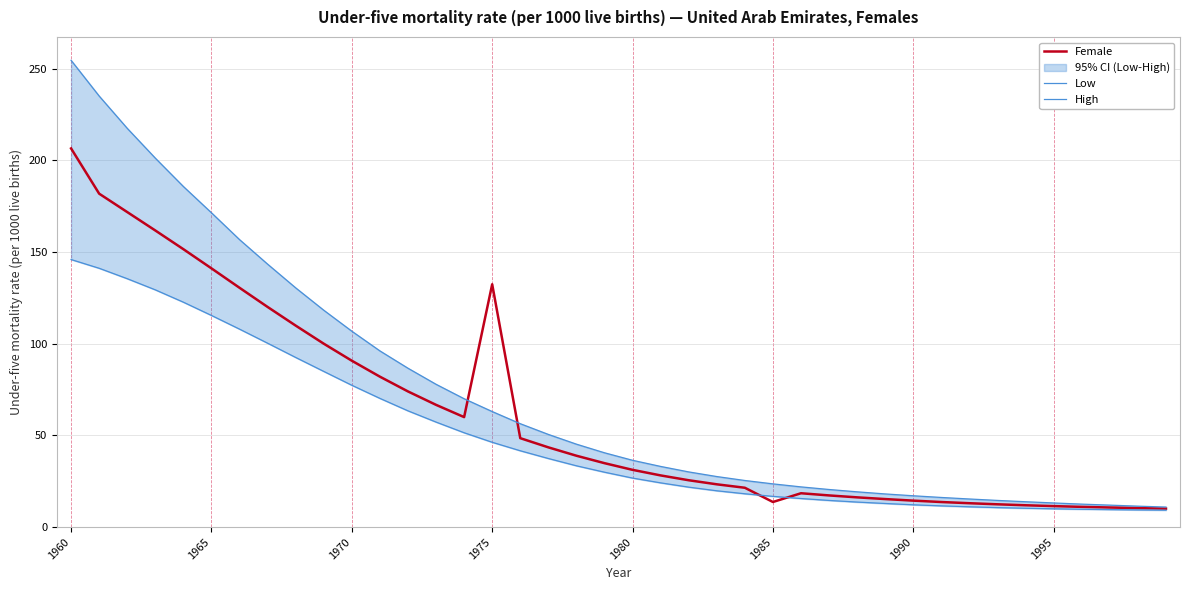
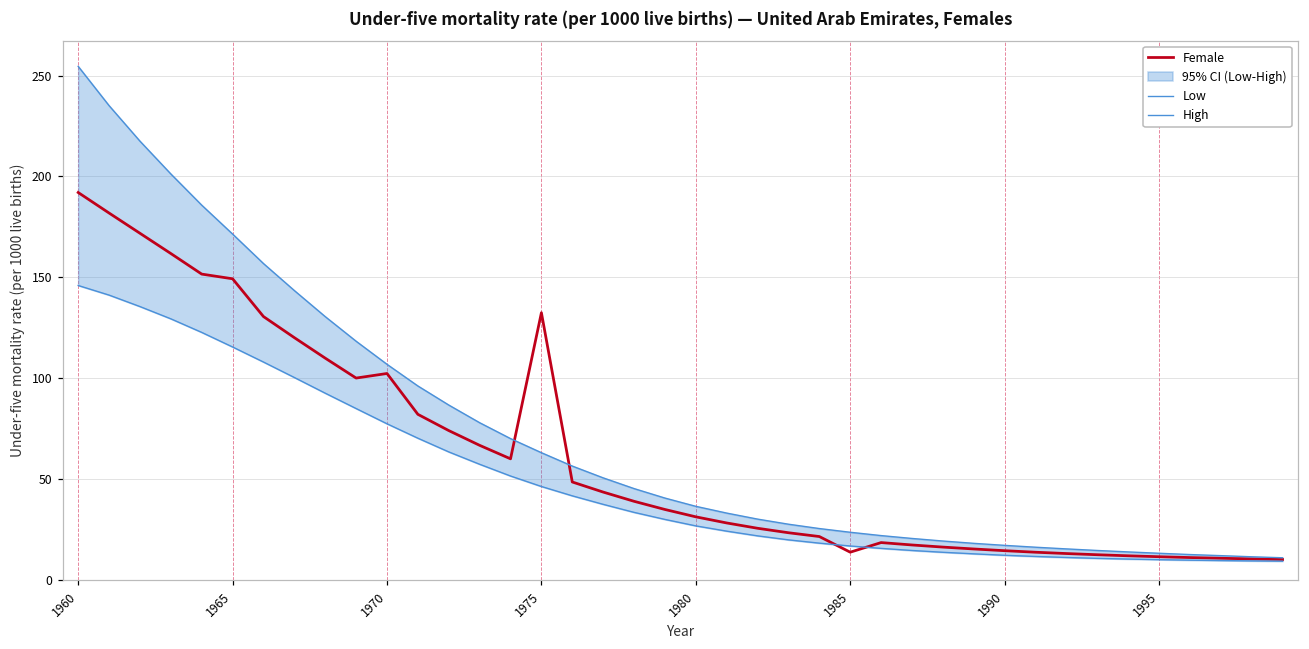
Female, 1960: 207 -> 192
Female, 1965: 141 -> 149
Female, 1970: 91 -> 102
